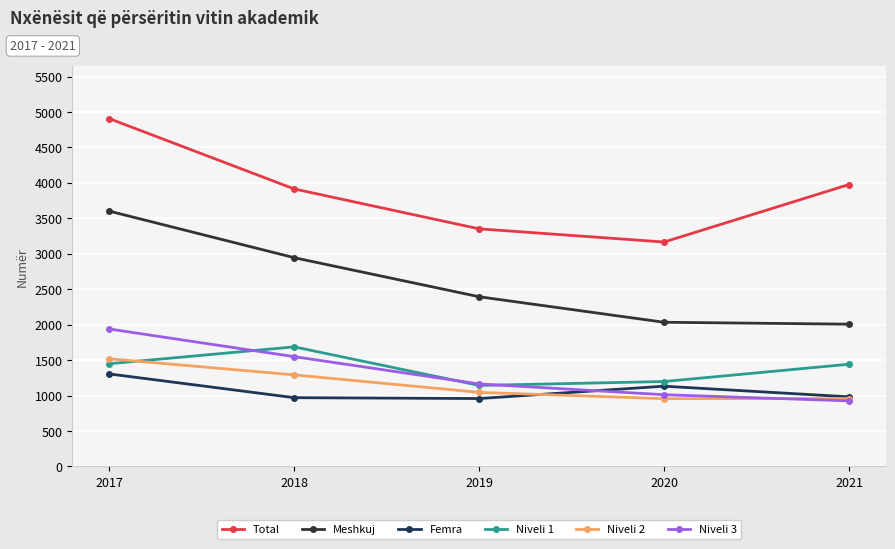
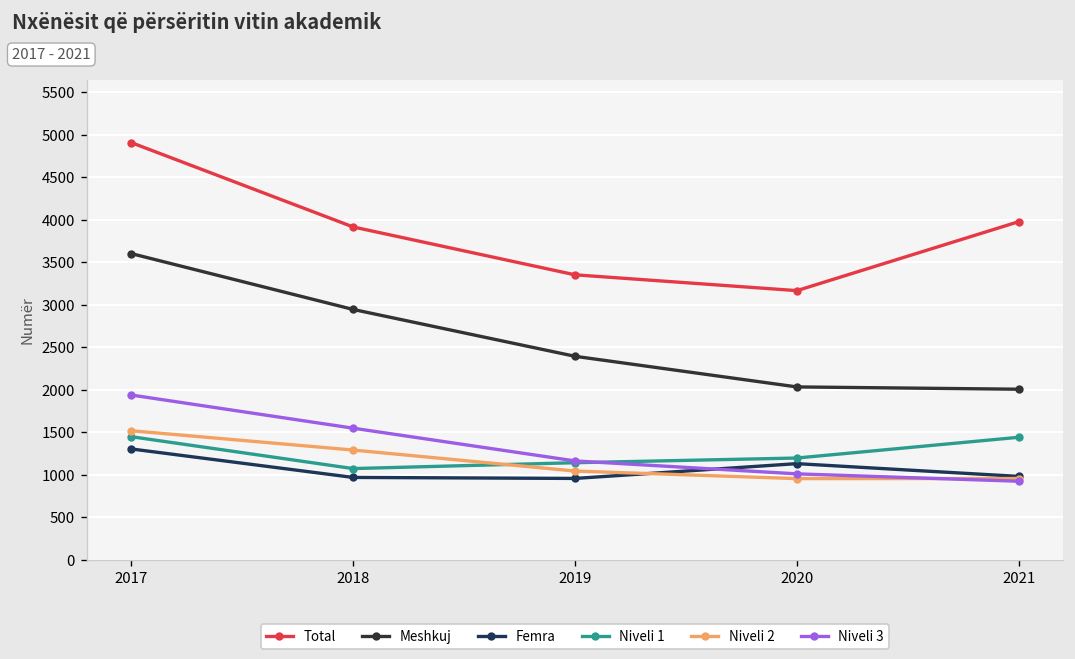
Niveli 1, 2018: 1700 -> 1100
